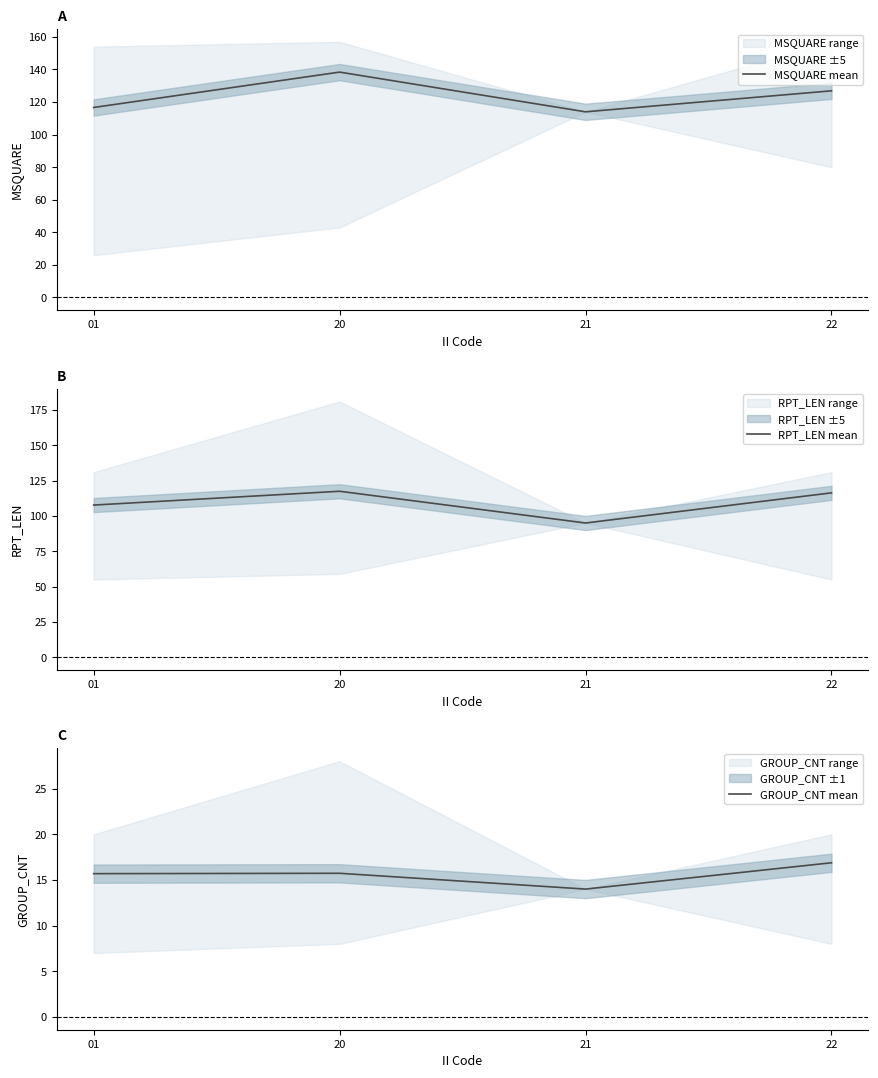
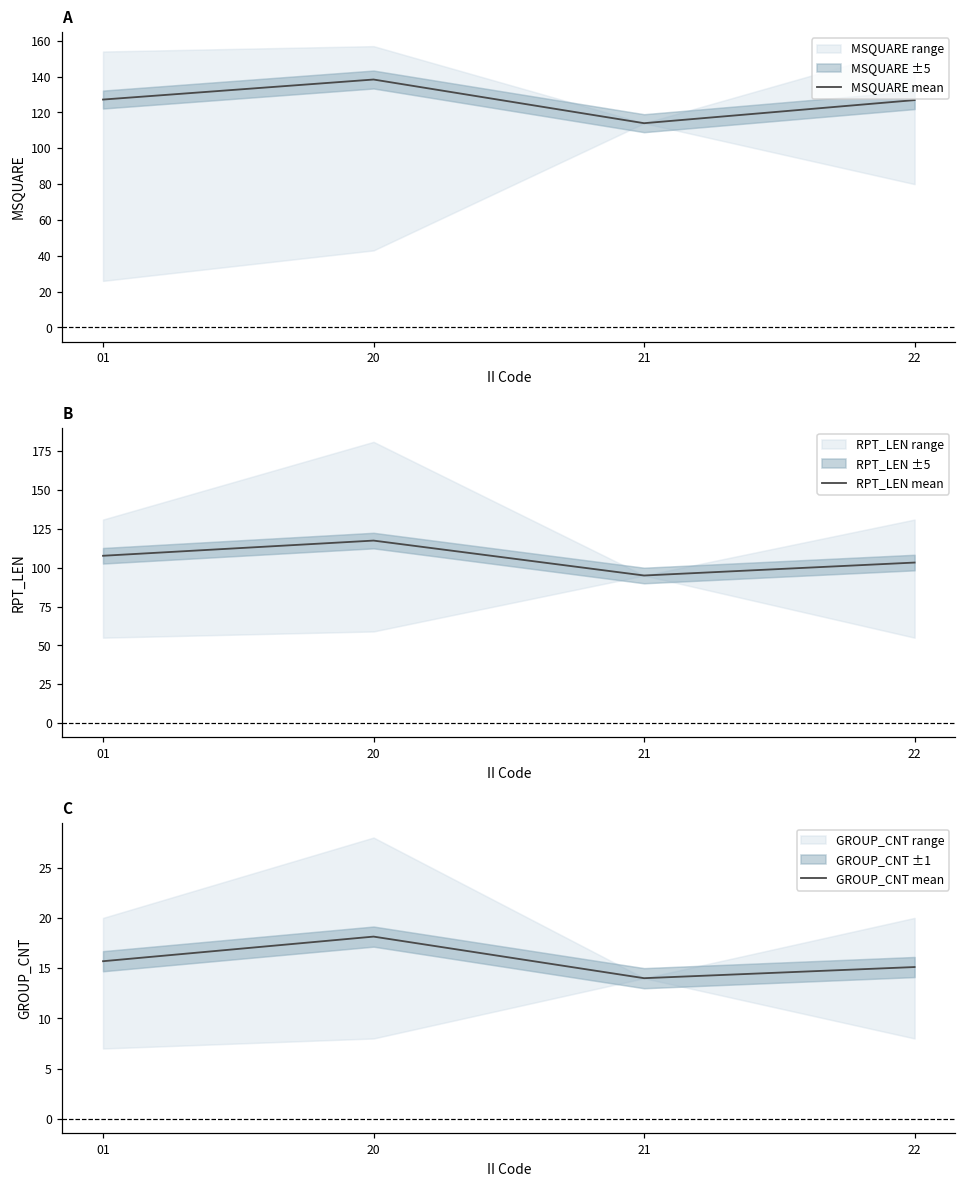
A, MSQUARE mean, 01: 117 -> 127
B, RPT_LEN mean, 22: 116 -> 103
C, GROUP_CNT mean, 20: 16 -> 18
C, GROUP_CNT mean, 22: 17 -> 15
